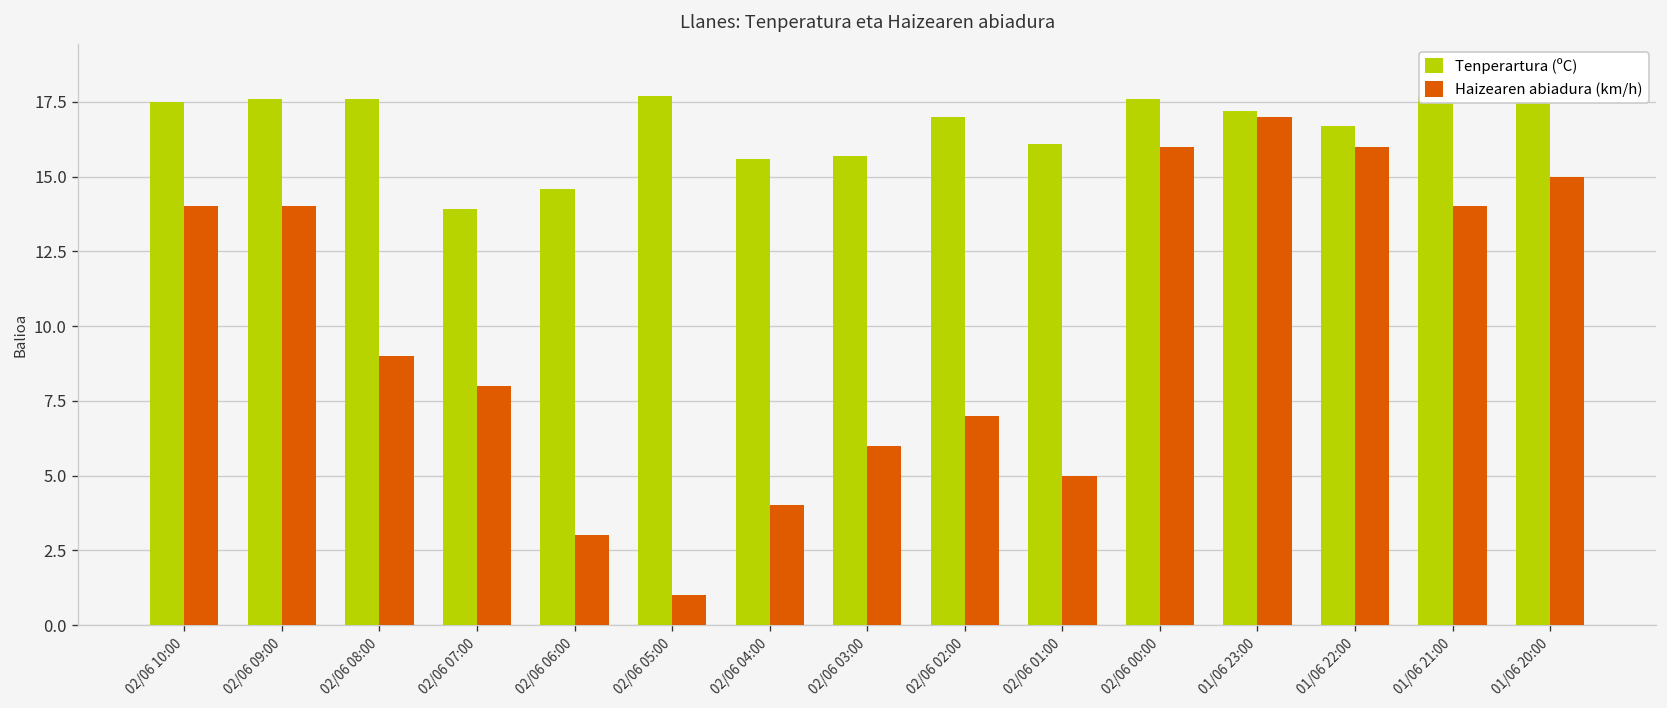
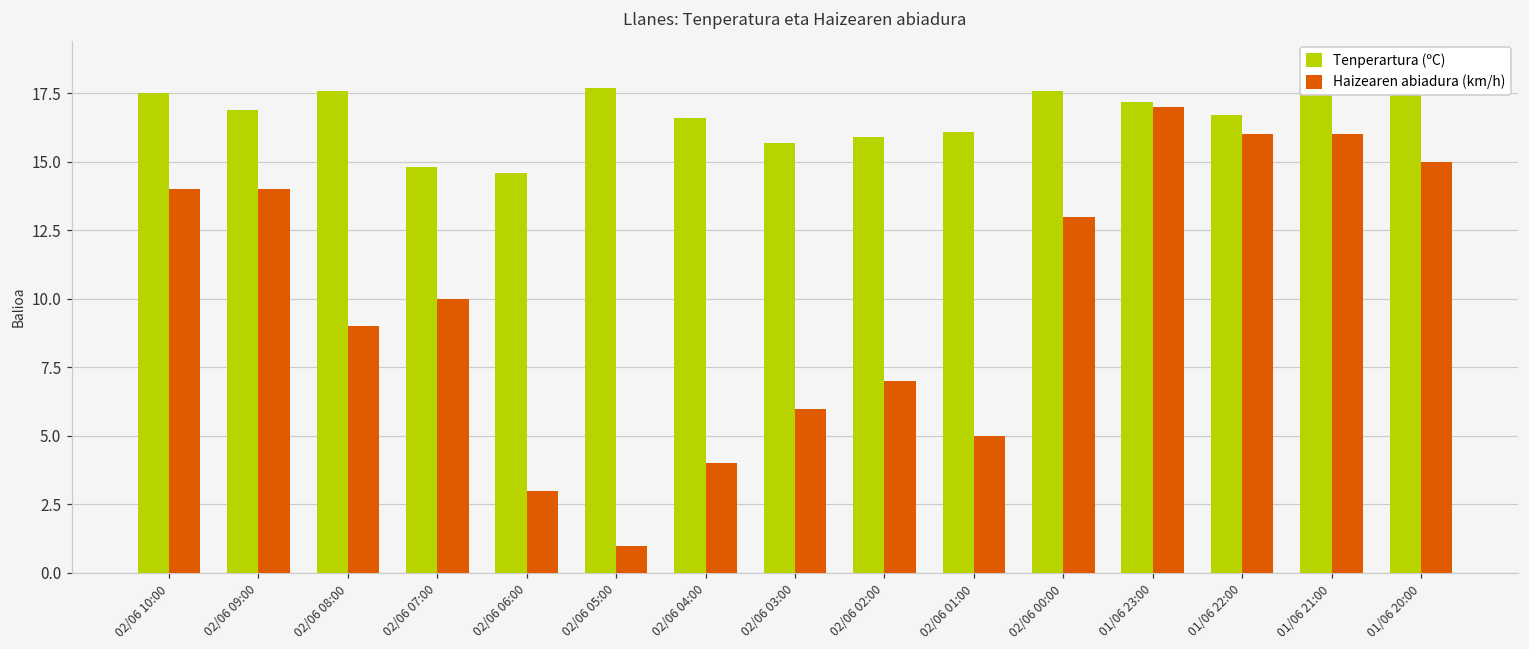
Tenperartura (ºC), 02/06 09:00: 17.6 -> 16.9
Tenperartura (ºC), 02/06 07:00: 13.9 -> 14.8
Haizearen abiadura (km/h), 02/06 07:00: 8 -> 10
Tenperartura (ºC), 02/06 04:00: 15.6 -> 16.6
Tenperartura (ºC), 02/06 02:00: 17.0 -> 15.9
Haizearen abiadura (km/h), 02/06 00:00: 16 -> 13
Haizearen abiadura (km/h), 01/06 21:00: 14 -> 16
